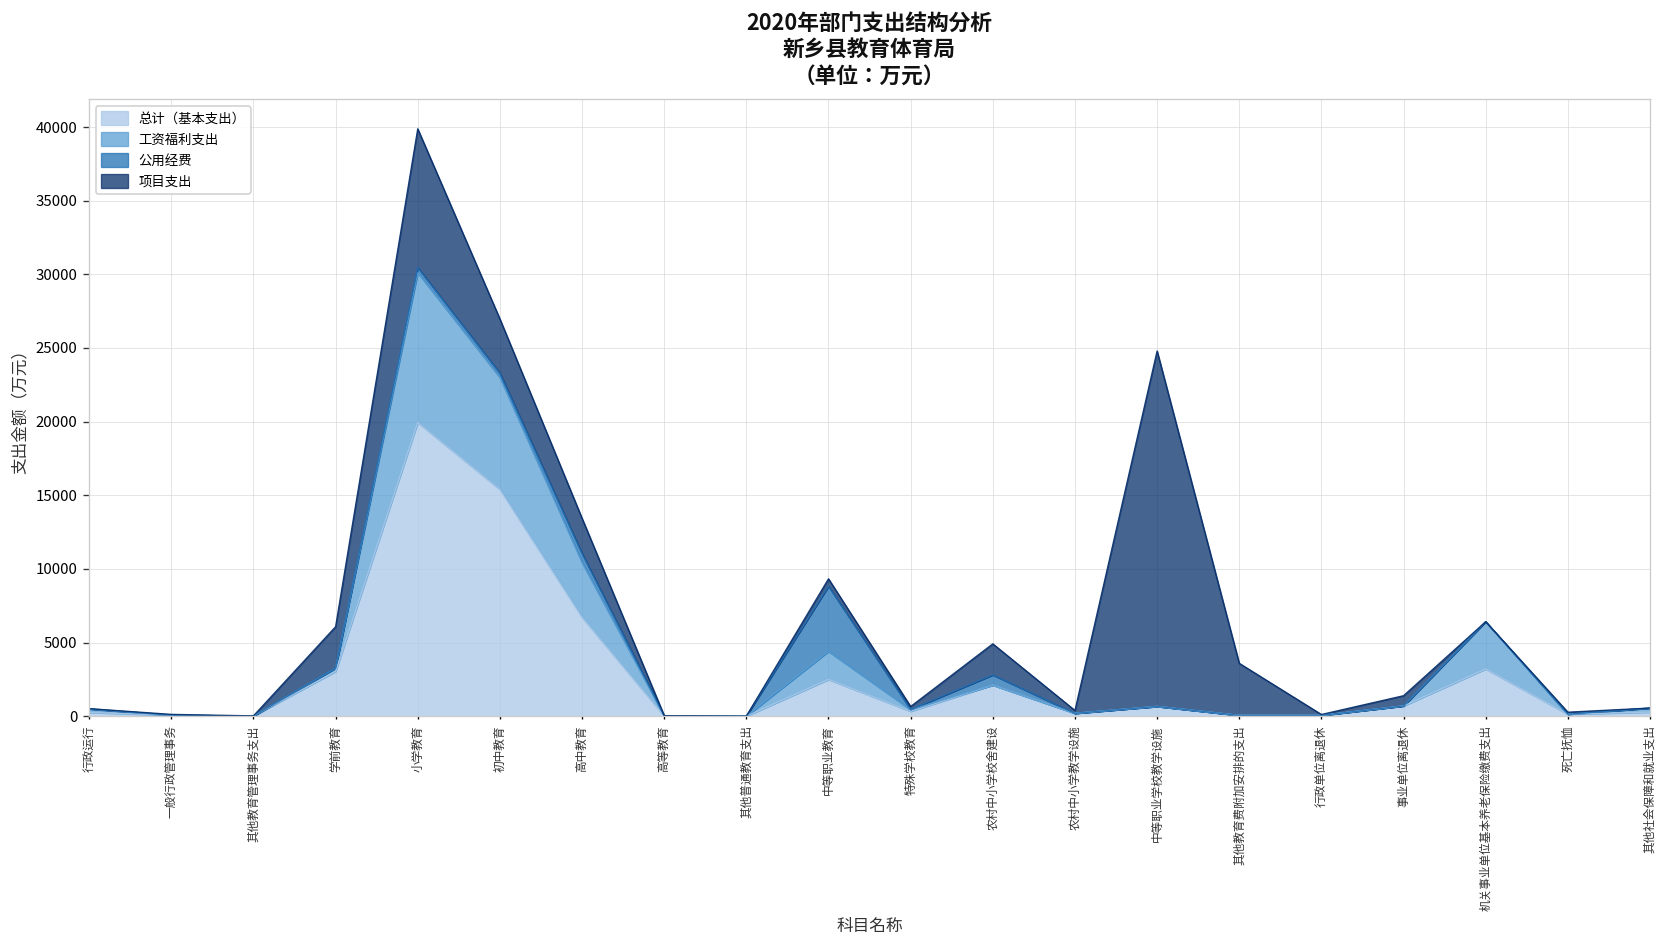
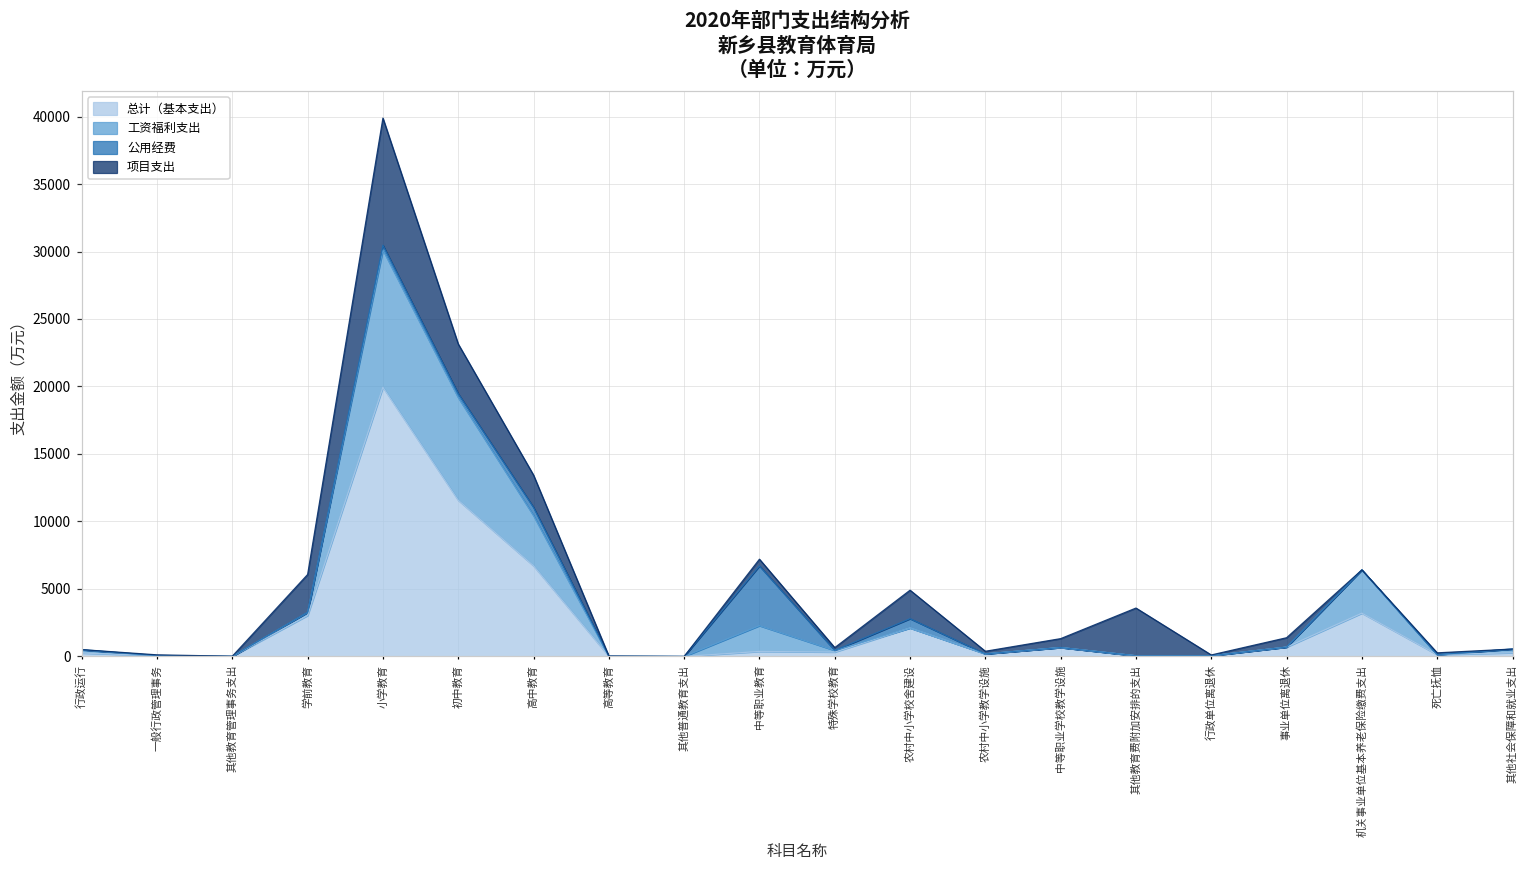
总计（基本支出）, 初中教育: 15400 -> 11600
总计（基本支出）, 中等职业教育: 2500 -> 400
项目支出, 中等职业学校教学设施: 24100 -> 700
